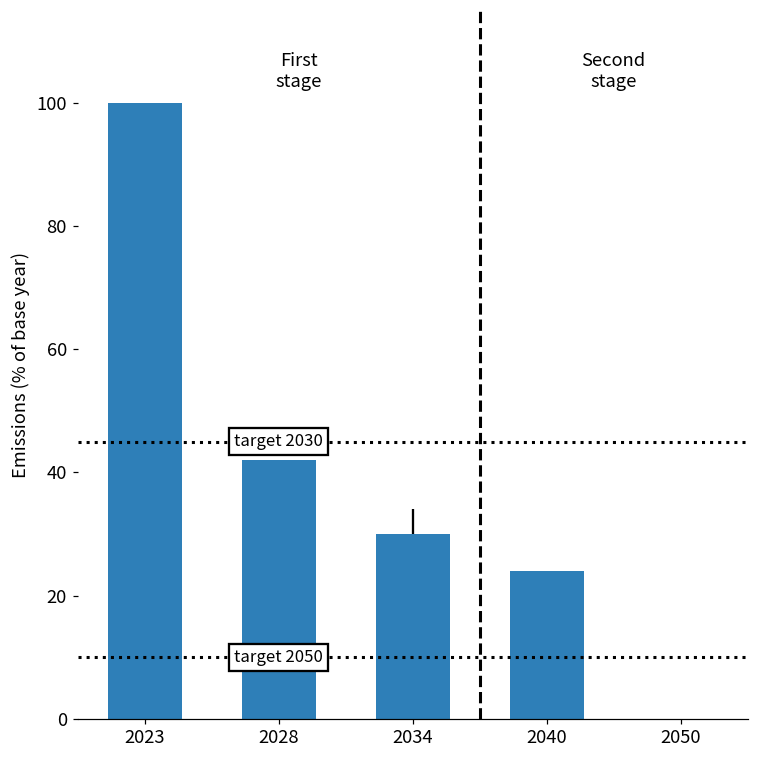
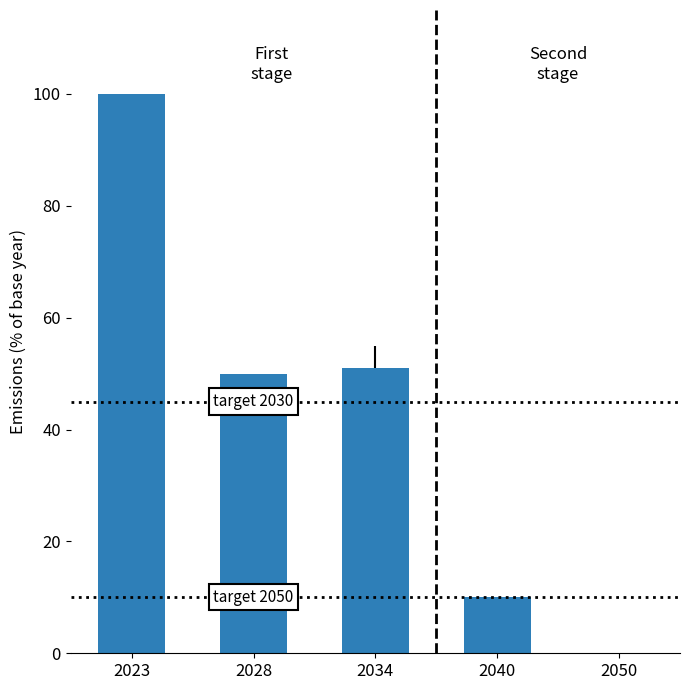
2028: 42 -> 50
2034: 30 -> 51
2040: 24 -> 10
